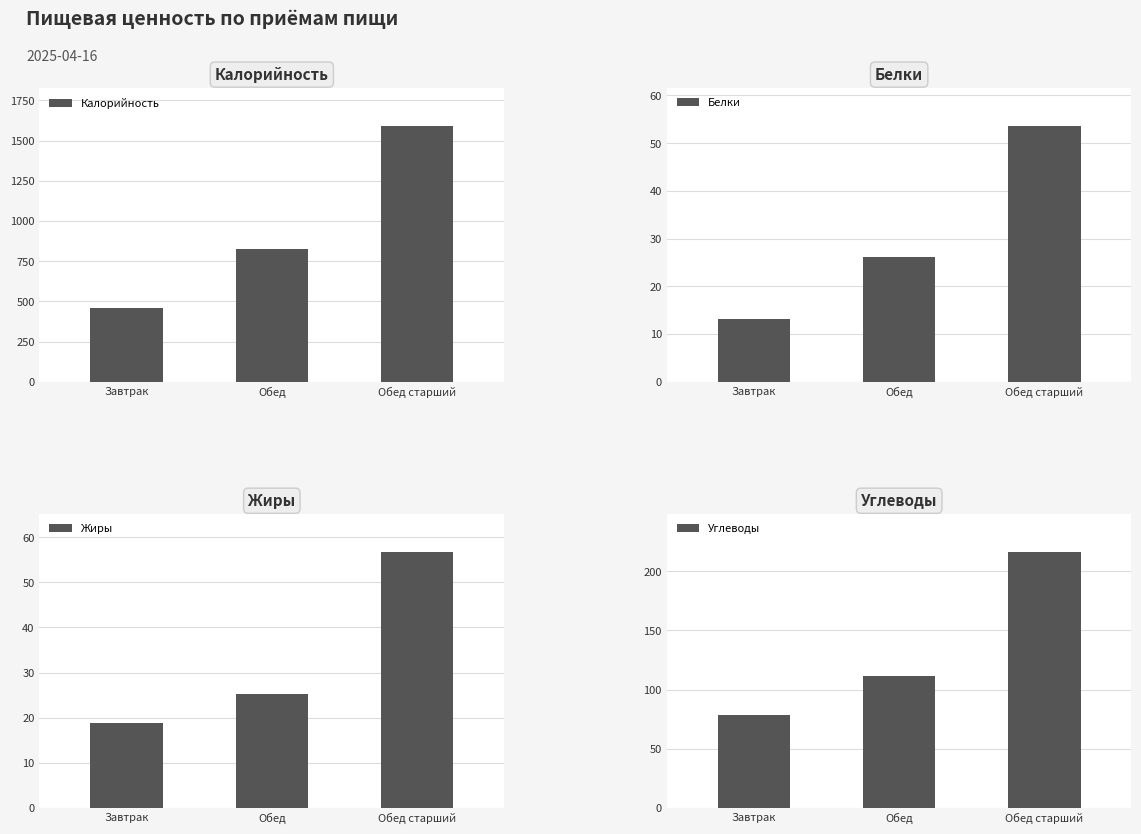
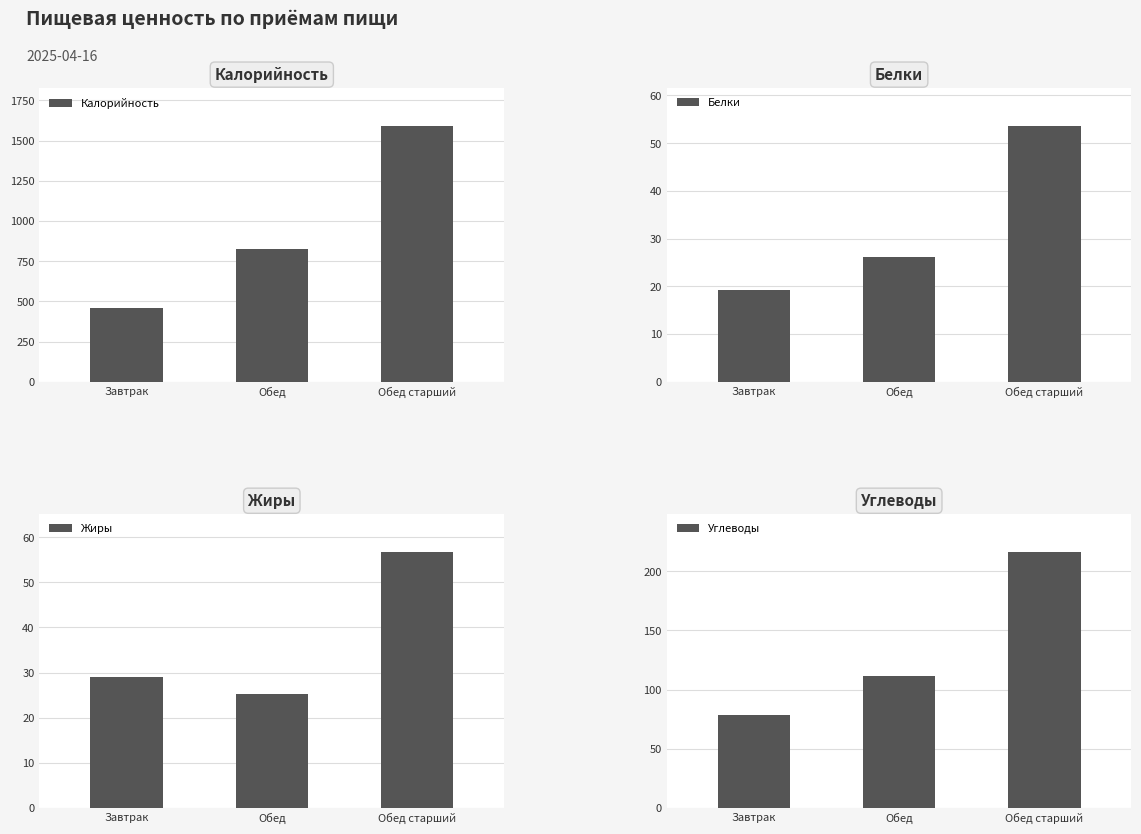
Белки, Завтрак: 13 -> 19
Жиры, Завтрак: 19 -> 29
